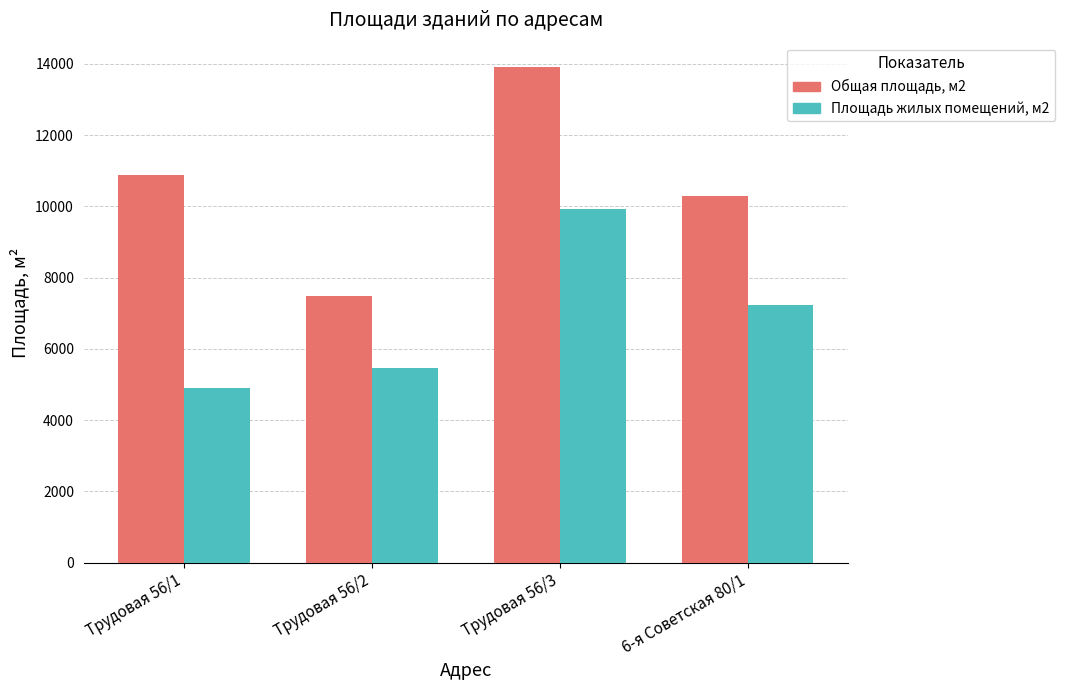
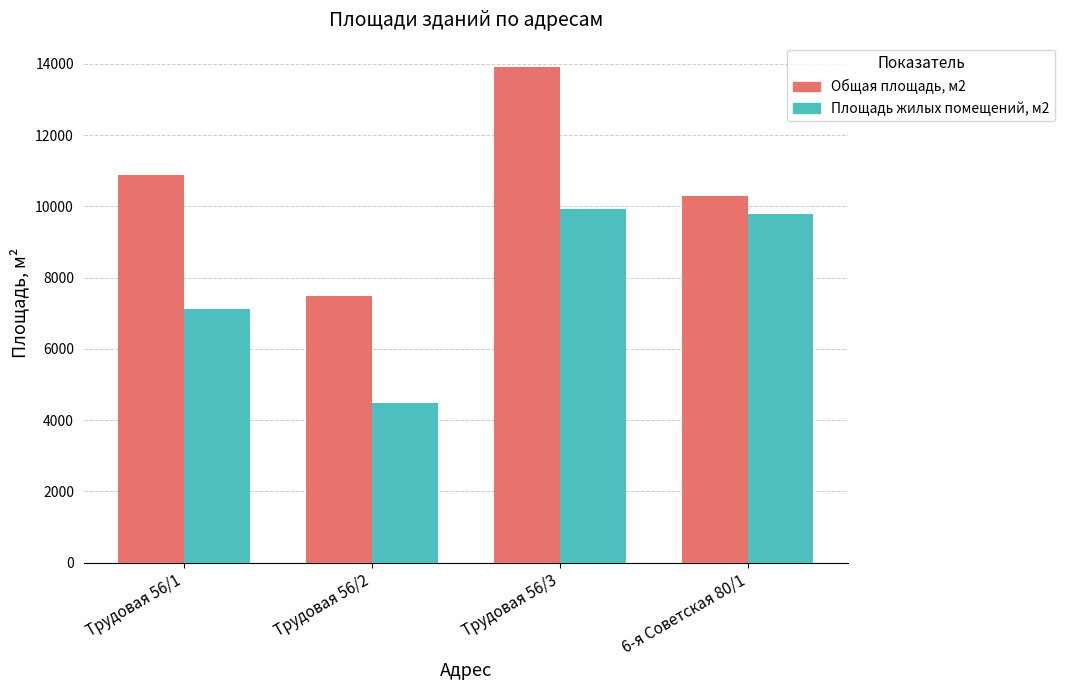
Площадь жилых помещений, м2, Трудовая 56/1: 4900 -> 7100
Площадь жилых помещений, м2, Трудовая 56/2: 5500 -> 4500
Площадь жилых помещений, м2, 6-я Советская 80/1: 7200 -> 9800
